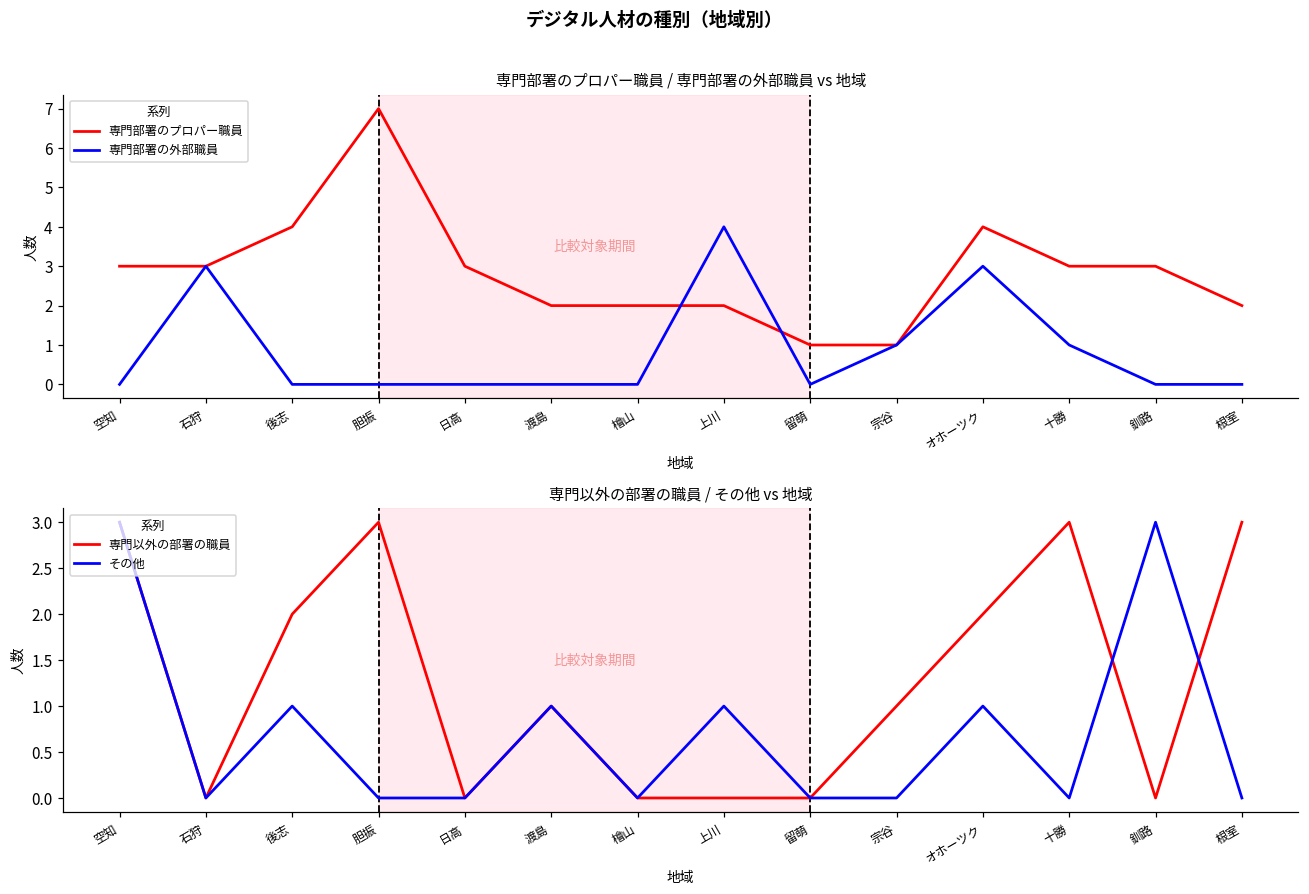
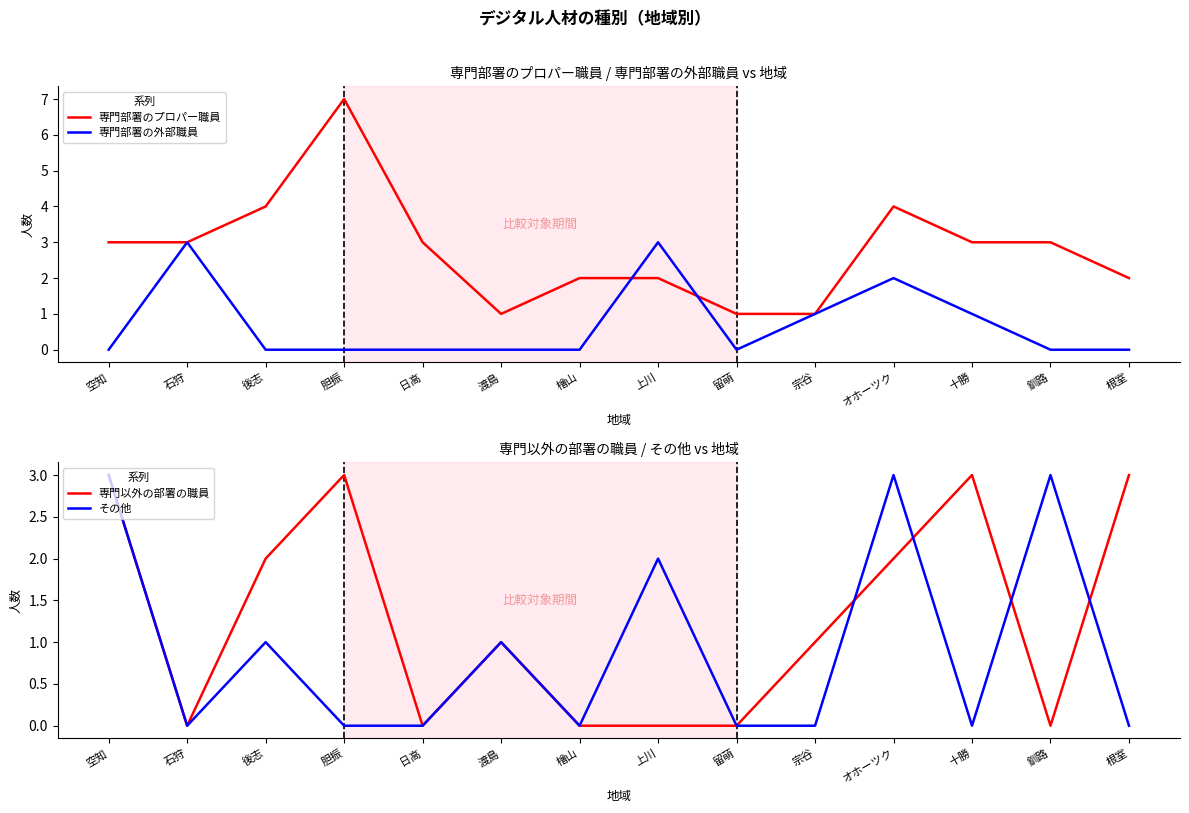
専門部署のプロパー職員 / 専門部署の外部職員 vs 地域, 専門部署のプロパー職員, 渡島: 2 -> 1
専門部署のプロパー職員 / 専門部署の外部職員 vs 地域, 専門部署の外部職員, 上川: 4 -> 3
専門部署のプロパー職員 / 専門部署の外部職員 vs 地域, 専門部署の外部職員, オホーツク: 3 -> 2
専門以外の部署の職員 / その他 vs 地域, その他, 上川: 1 -> 2
専門以外の部署の職員 / その他 vs 地域, その他, オホーツク: 1 -> 3
